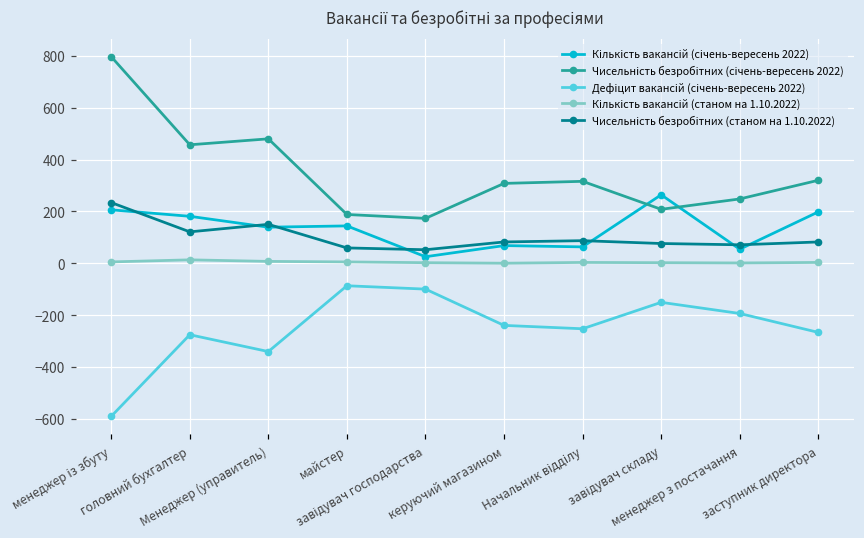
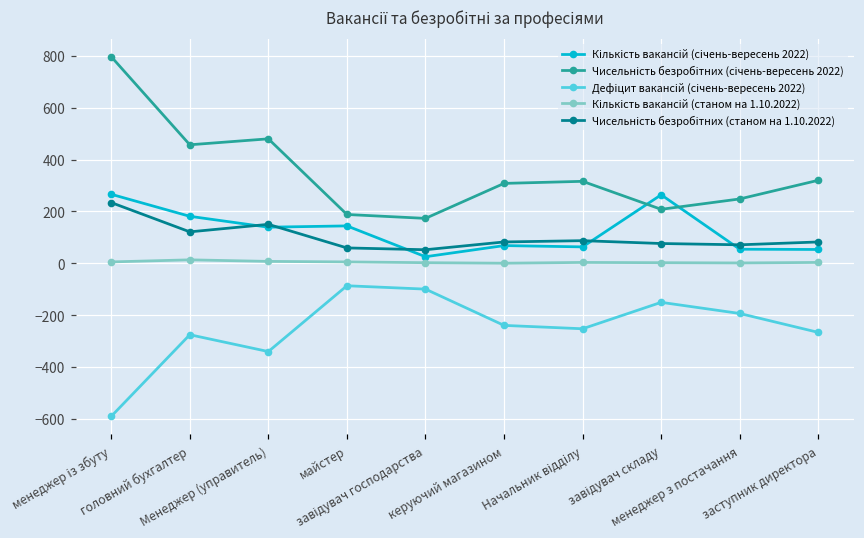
Кількість вакансій (січень-вересень 2022), менеджер із збуту: 210 -> 270
Кількість вакансій (січень-вересень 2022), заступник директора: 200 -> 50
